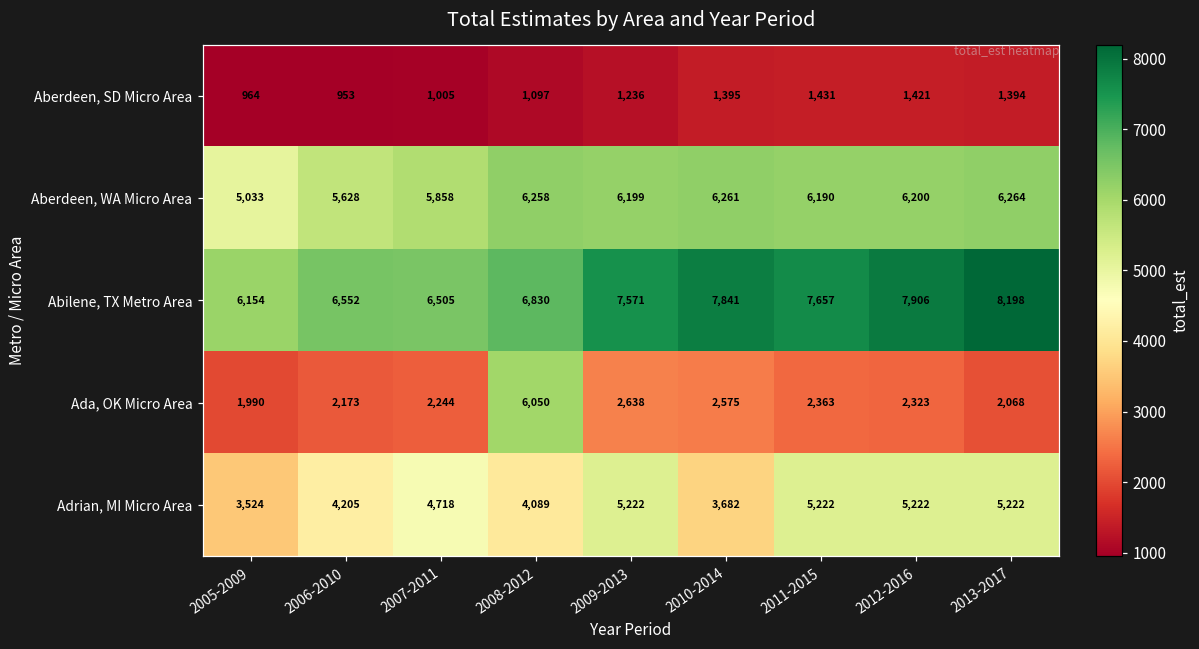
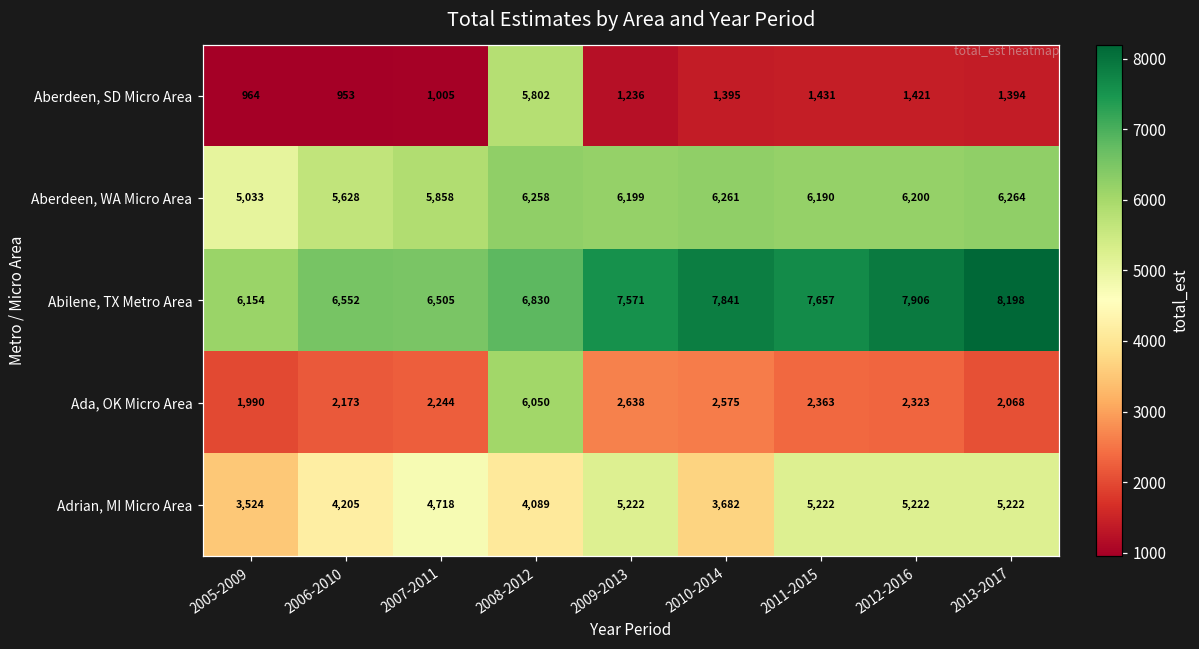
Aberdeen, SD Micro Area, 2008-2012: 1,097 -> 5,802
